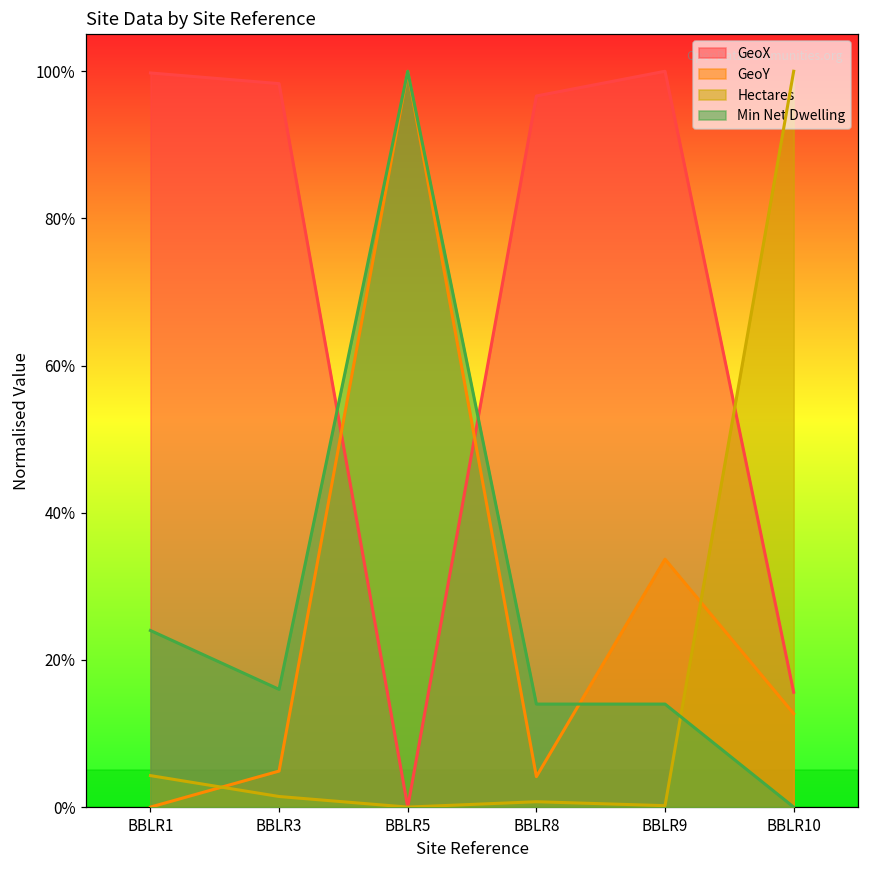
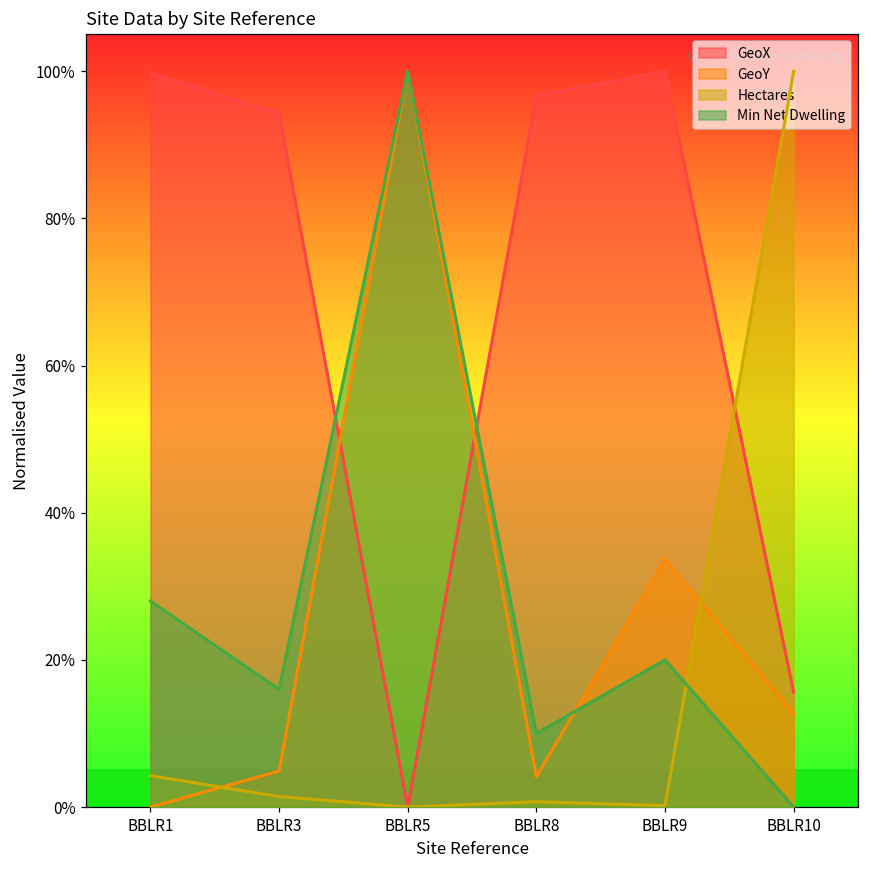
Min Net Dwelling, BBLR1: 24% -> 28%
GeoX, BBLR3: 98% -> 94%
Min Net Dwelling, BBLR8: 14% -> 10%
Min Net Dwelling, BBLR9: 14% -> 20%
